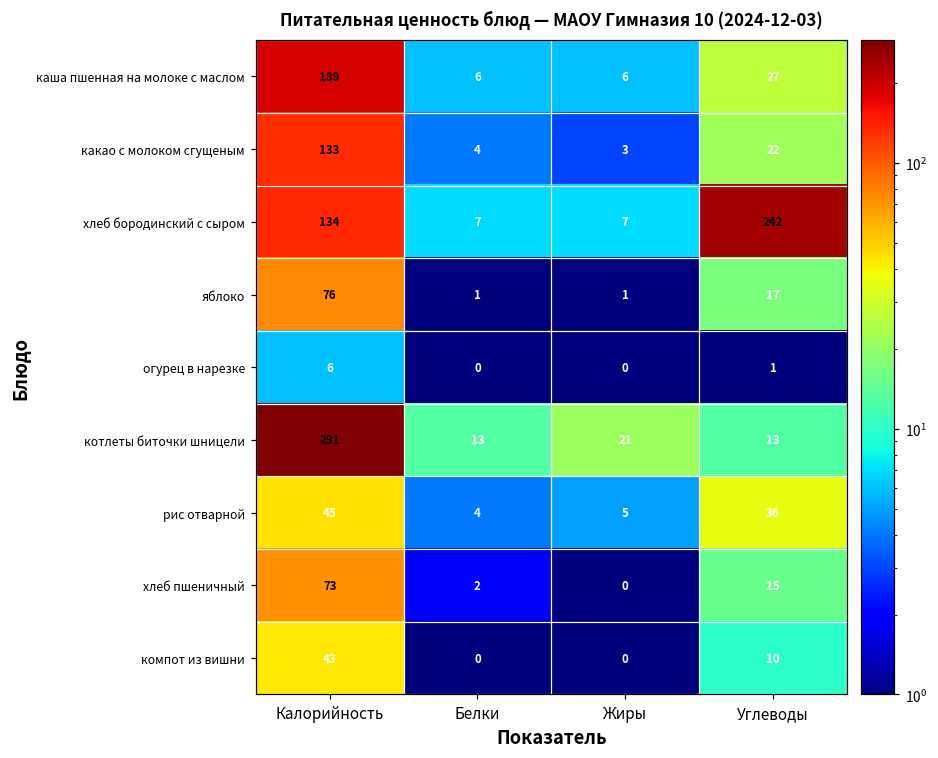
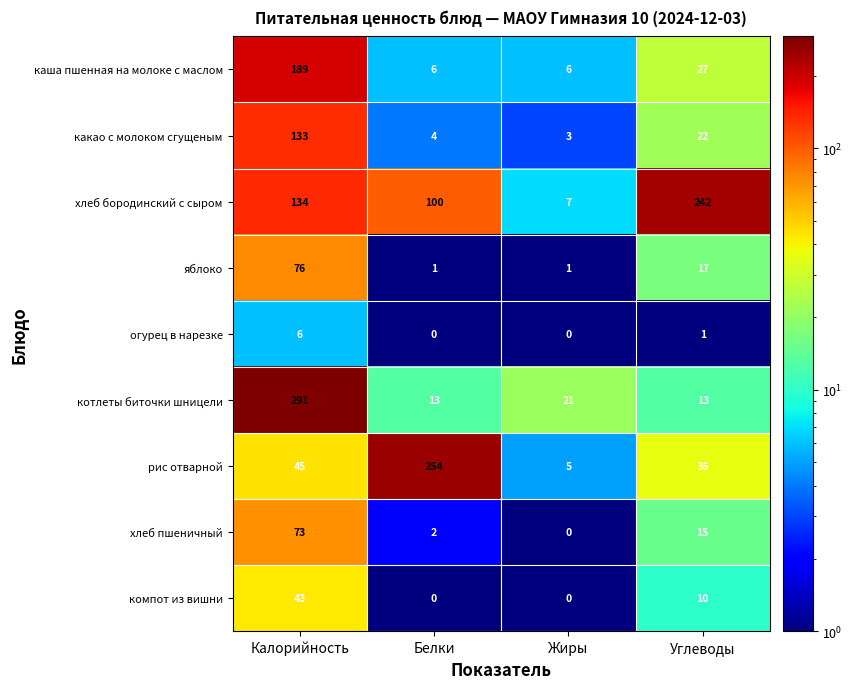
хлеб бородинский с сыром, Белки: 7 -> 100
рис отварной, Белки: 4 -> 254
